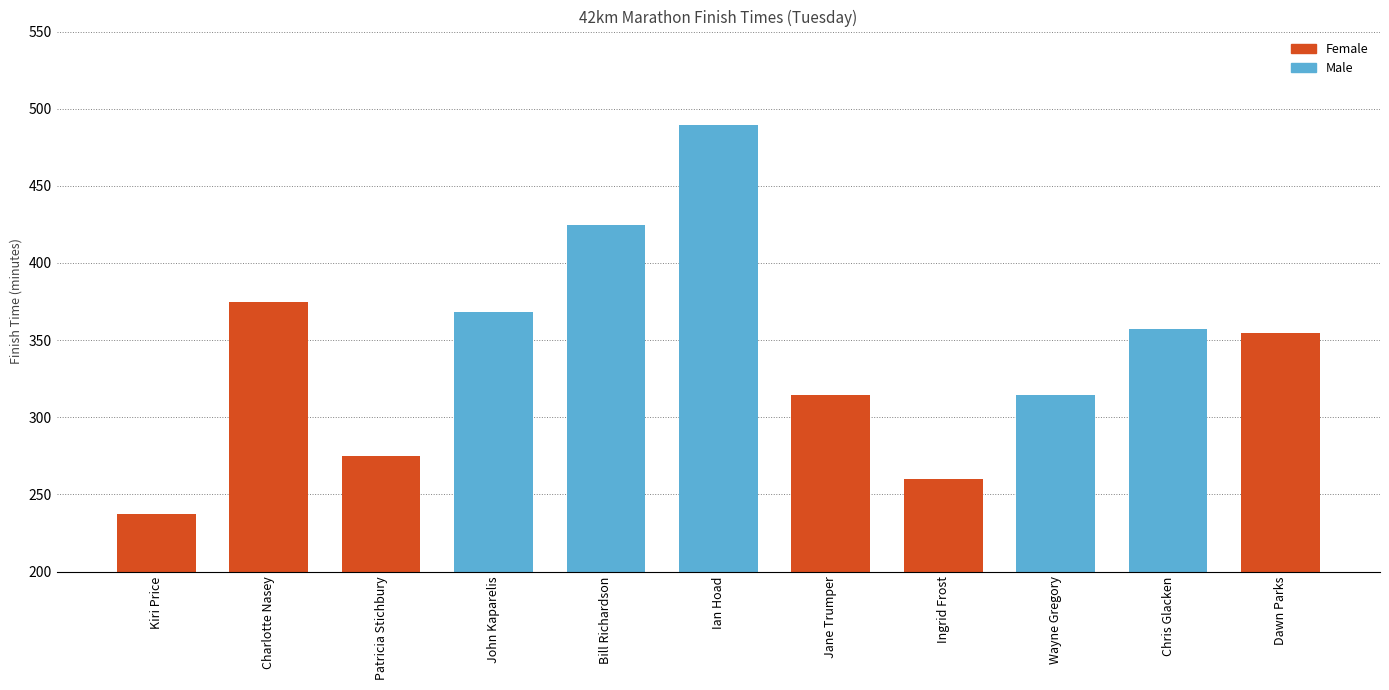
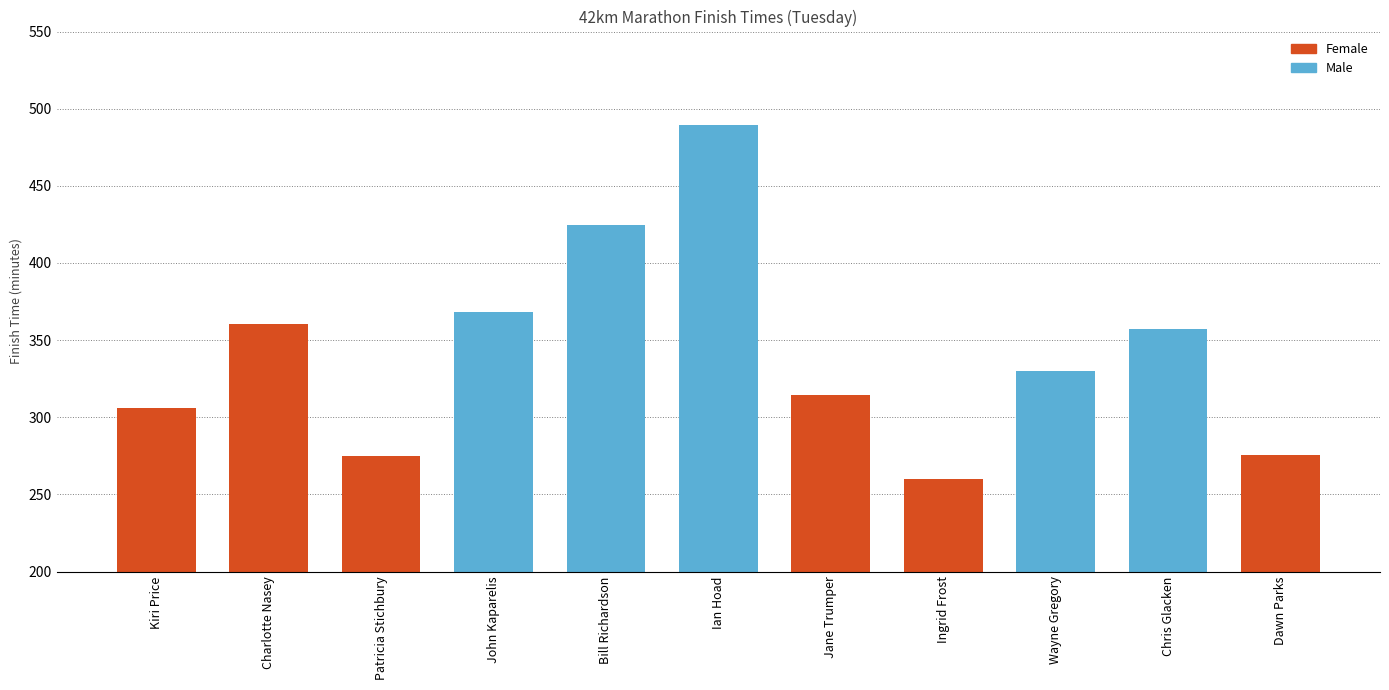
Kiri Price: 237 -> 306
Charlotte Nasey: 375 -> 361
Wayne Gregory: 314 -> 330
Dawn Parks: 355 -> 275
